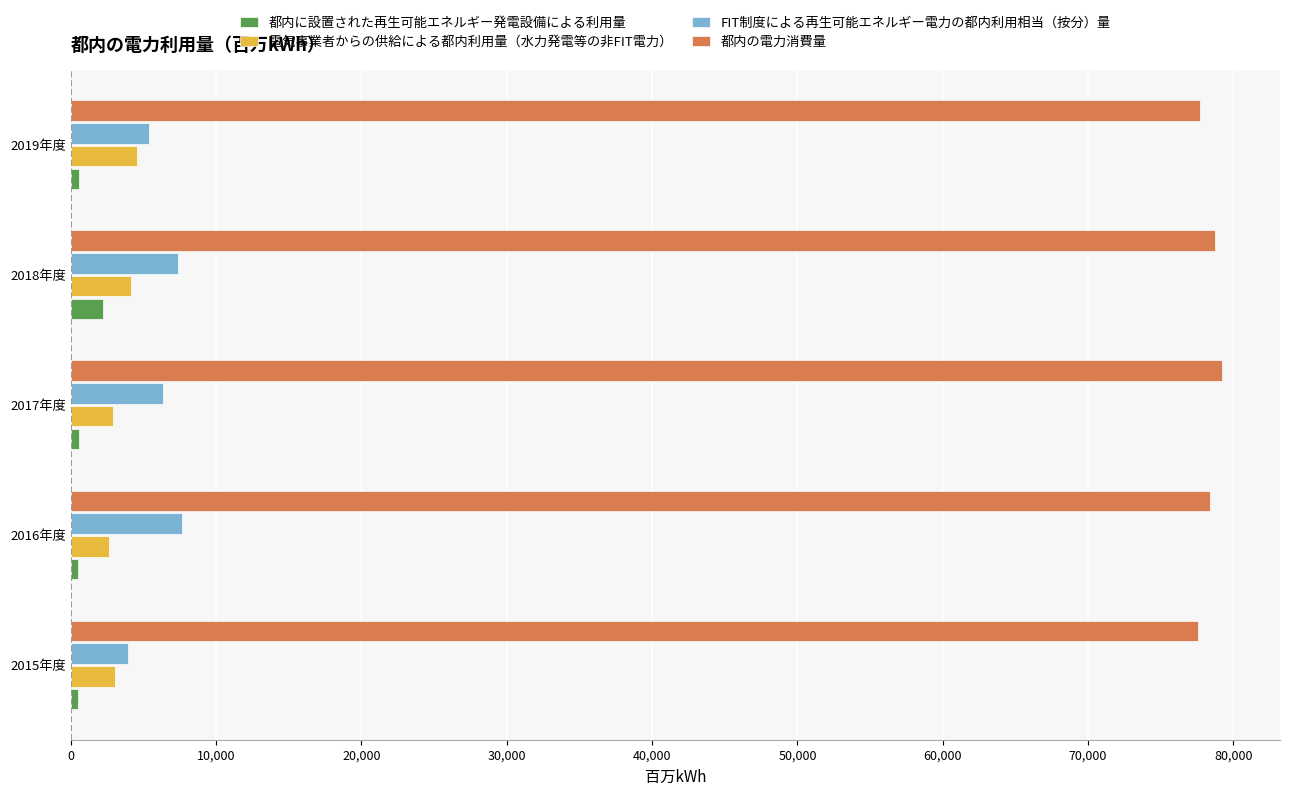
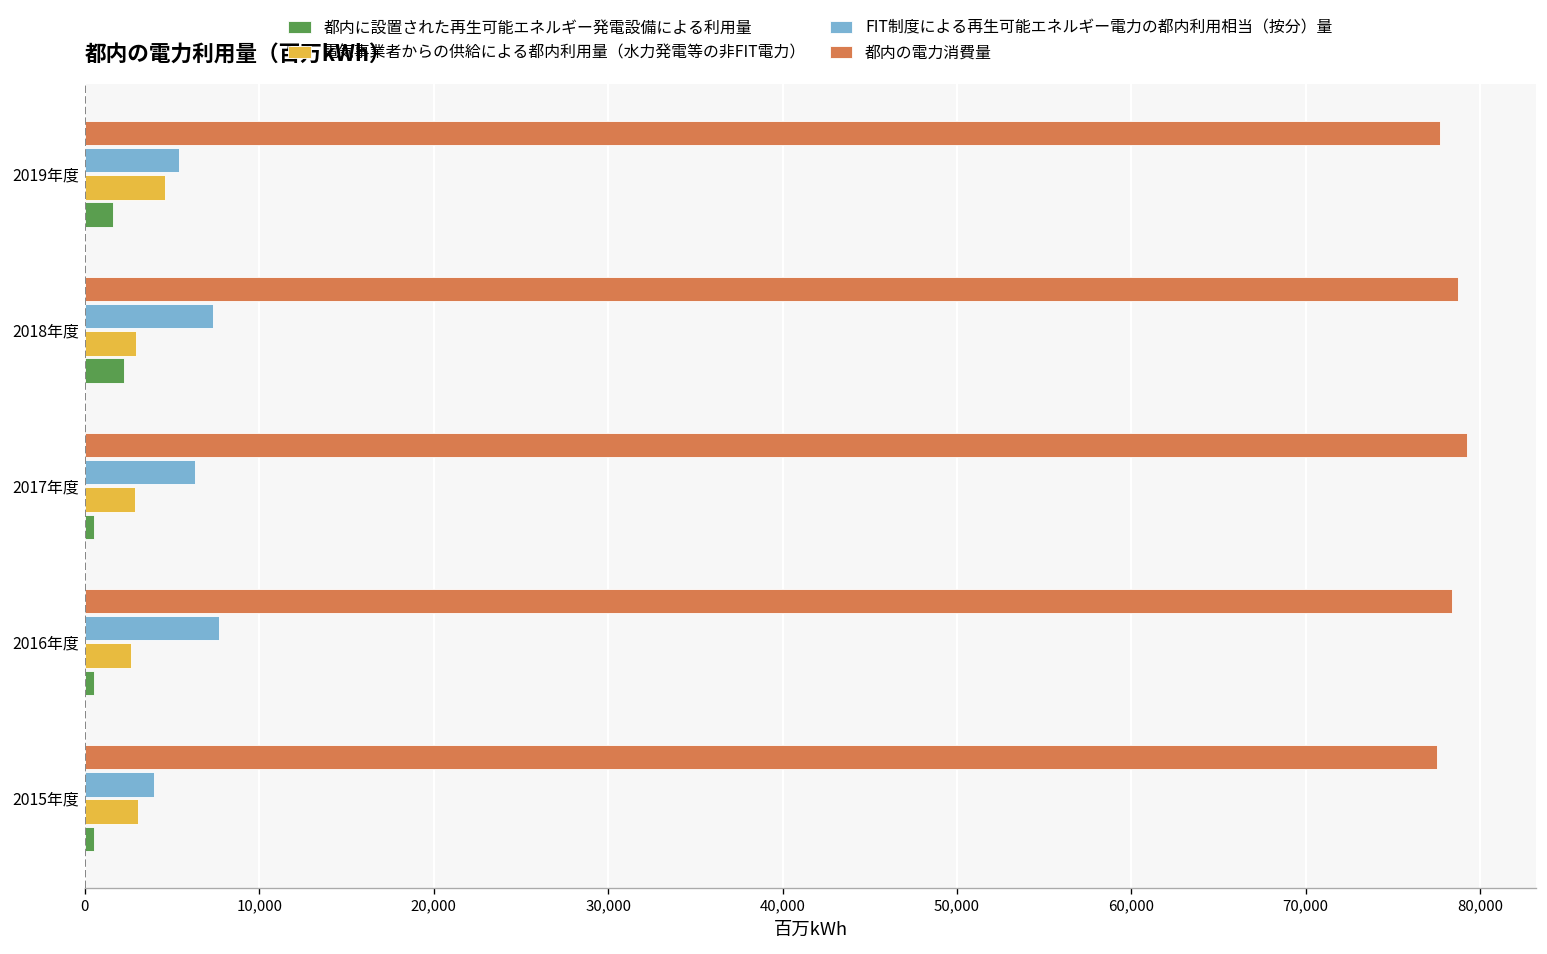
都内に設置された再生可能エネルギー発電設備による利用量, 2019年度: 600 -> 1,600
電気事業者からの供給による都内利用量（水力発電等の非FIT電力）, 2018年度: 4,100 -> 2,900
